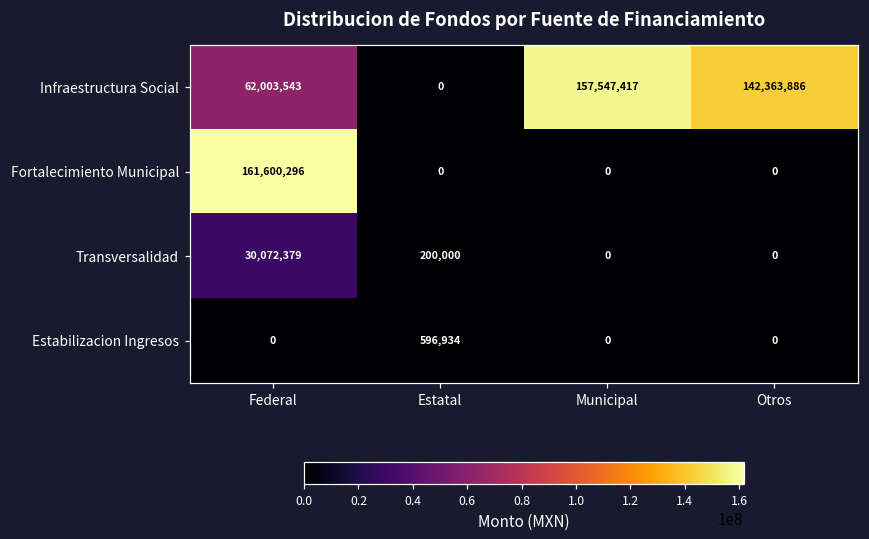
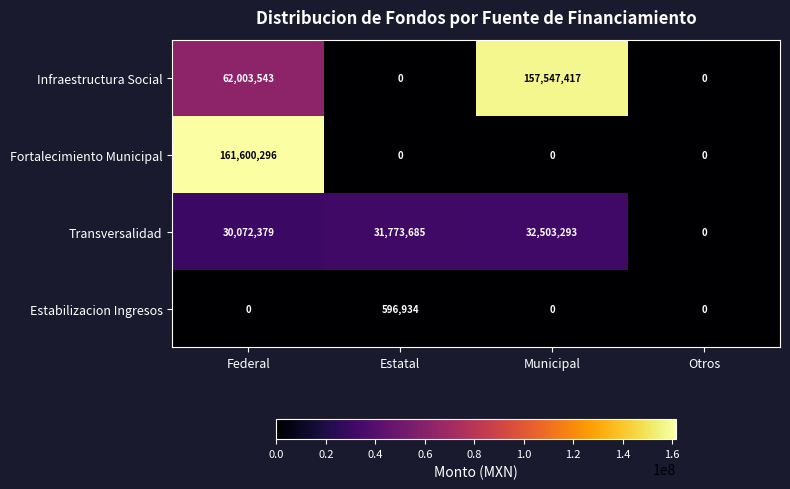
Infraestructura Social, Otros: 142,363,886 -> 0
Transversalidad, Estatal: 200,000 -> 31,773,685
Transversalidad, Municipal: 0 -> 32,503,293
